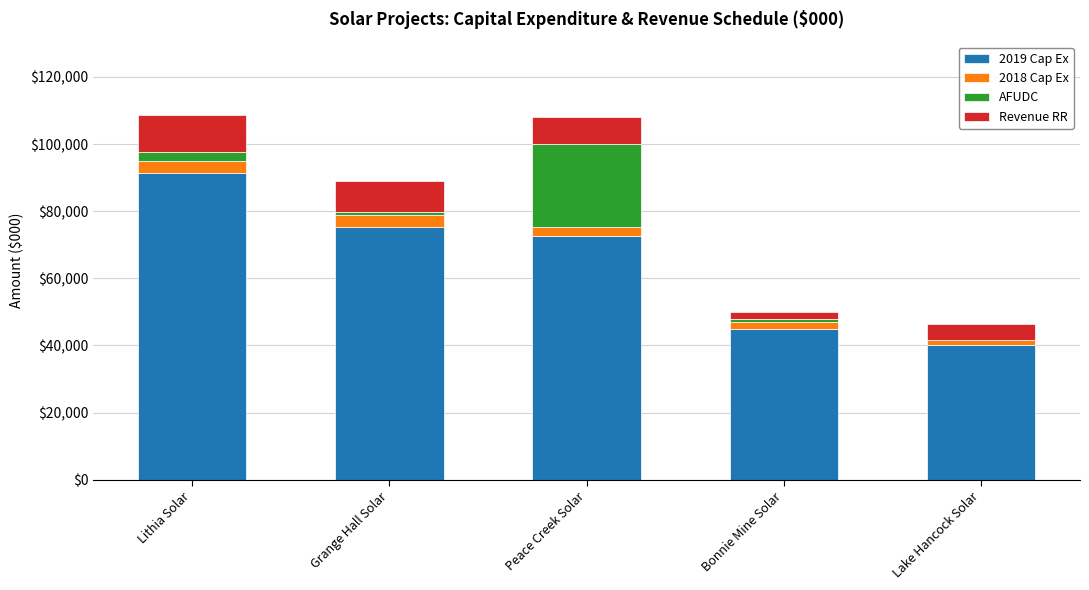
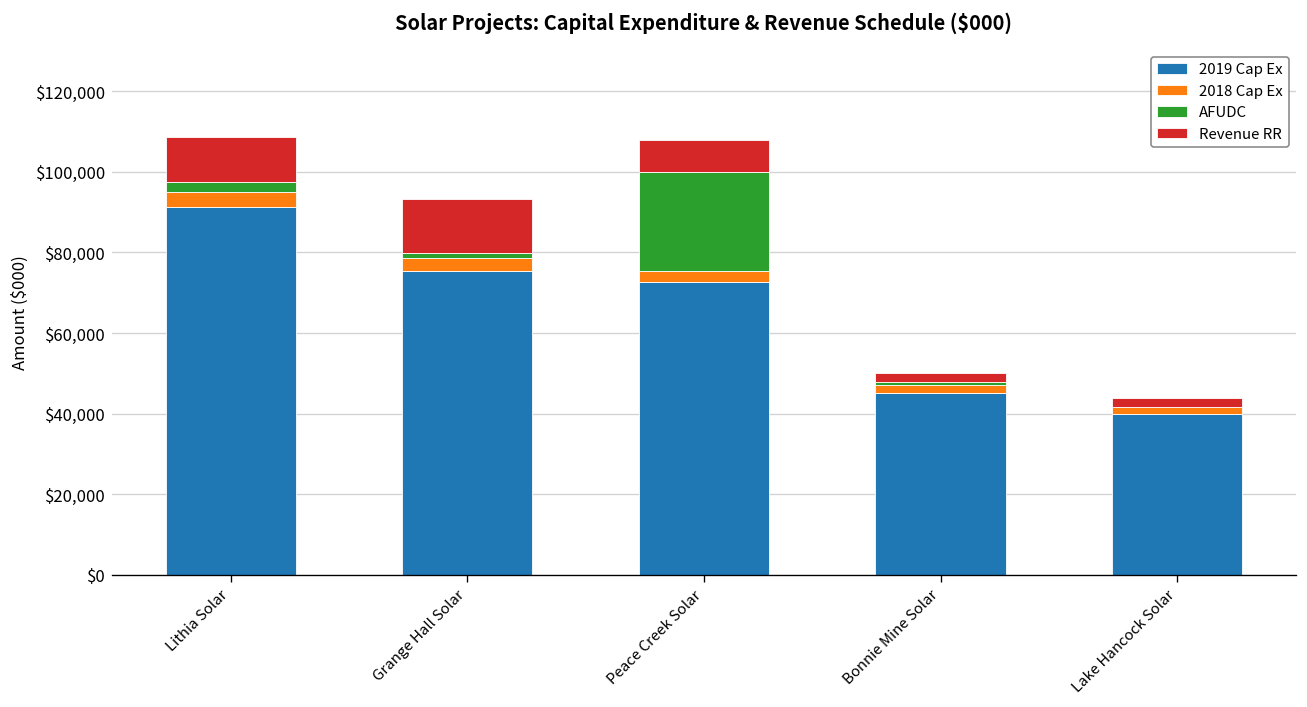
Revenue RR, Grange Hall Solar: $9,000 -> $13,000
Revenue RR, Lake Hancock Solar: $5,000 -> $2,000
